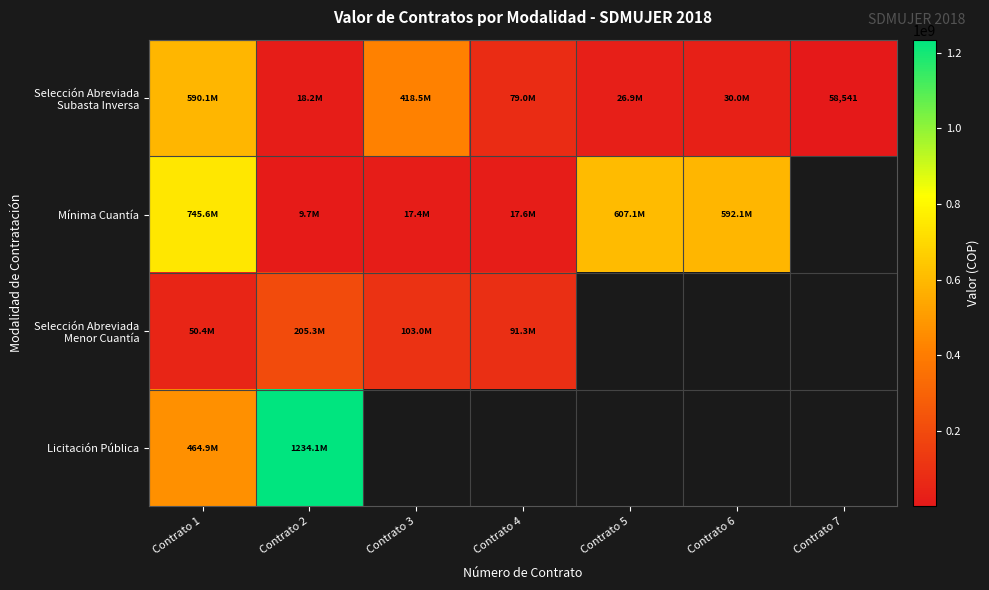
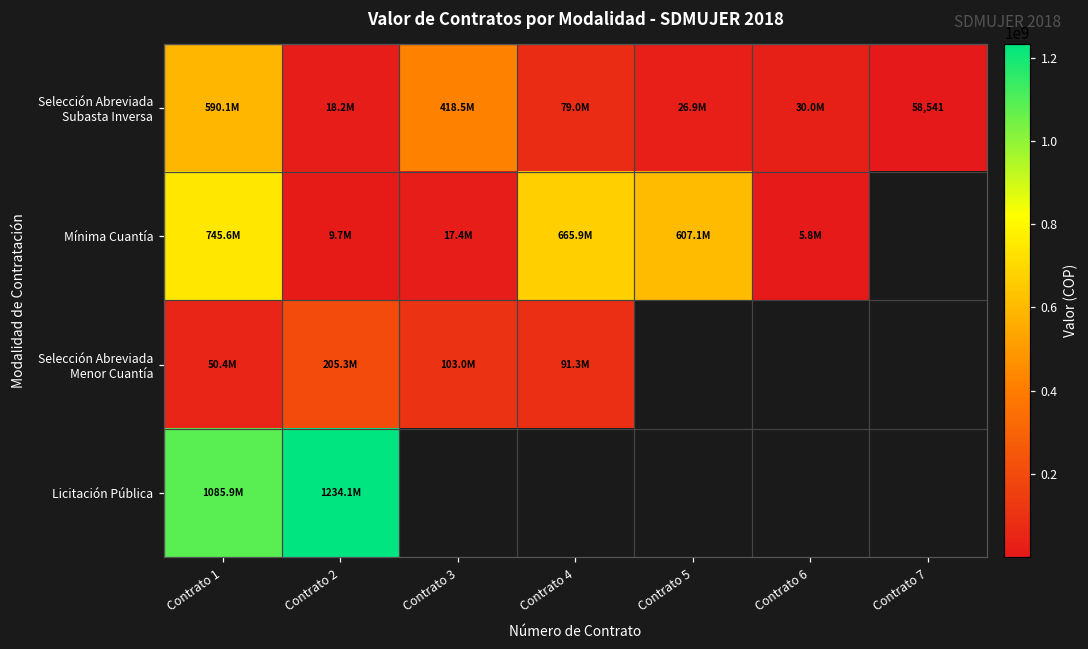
Mínima Cuantía, Contrato 4: 17.6M -> 665.9M
Mínima Cuantía, Contrato 6: 592.1M -> 5.8M
Licitación Pública, Contrato 1: 464.9M -> 1085.9M
